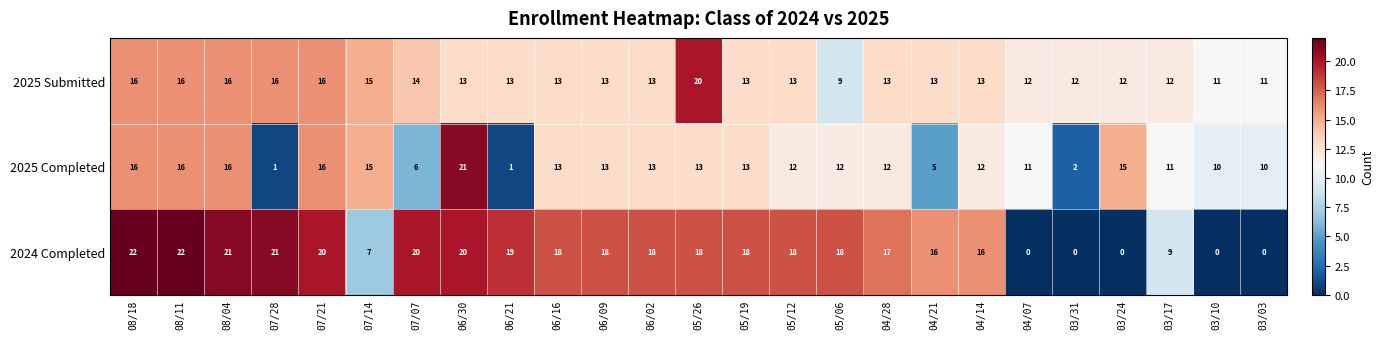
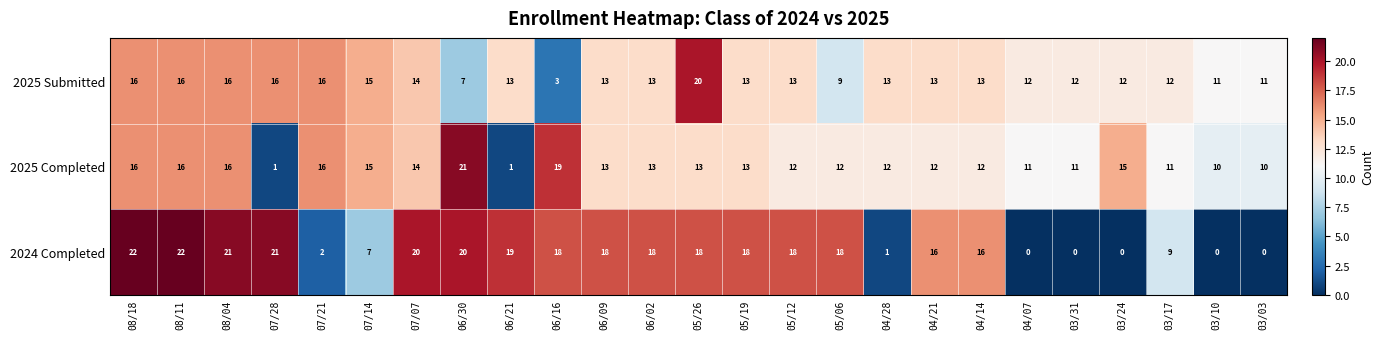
2025 Submitted, 06/30: 13 -> 7
2025 Submitted, 06/16: 13 -> 3
2025 Completed, 07/07: 6 -> 14
2025 Completed, 06/16: 13 -> 19
2025 Completed, 04/21: 5 -> 12
2025 Completed, 03/31: 2 -> 11
2024 Completed, 07/21: 20 -> 2
2024 Completed, 04/28: 17 -> 1
